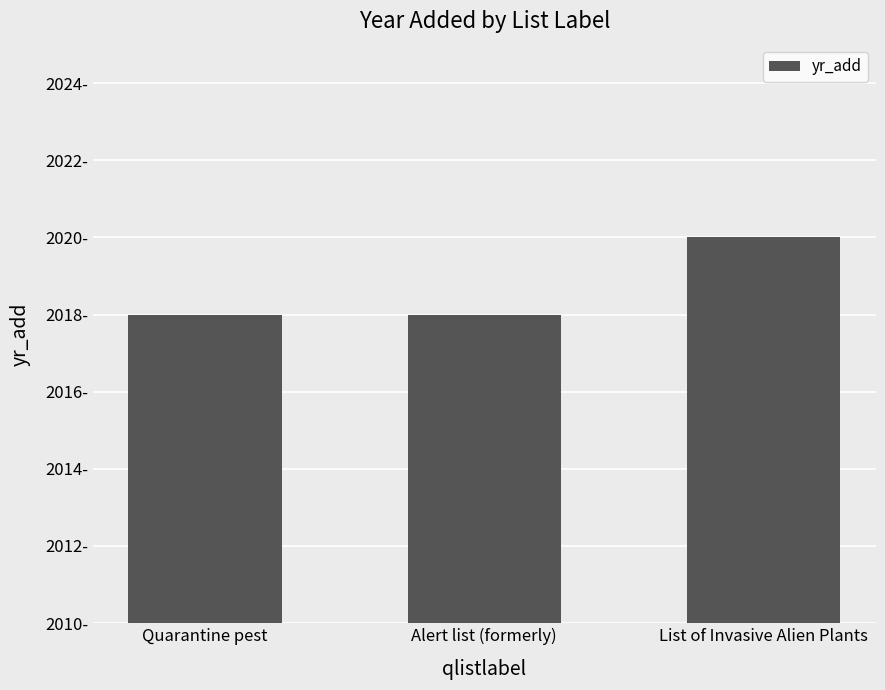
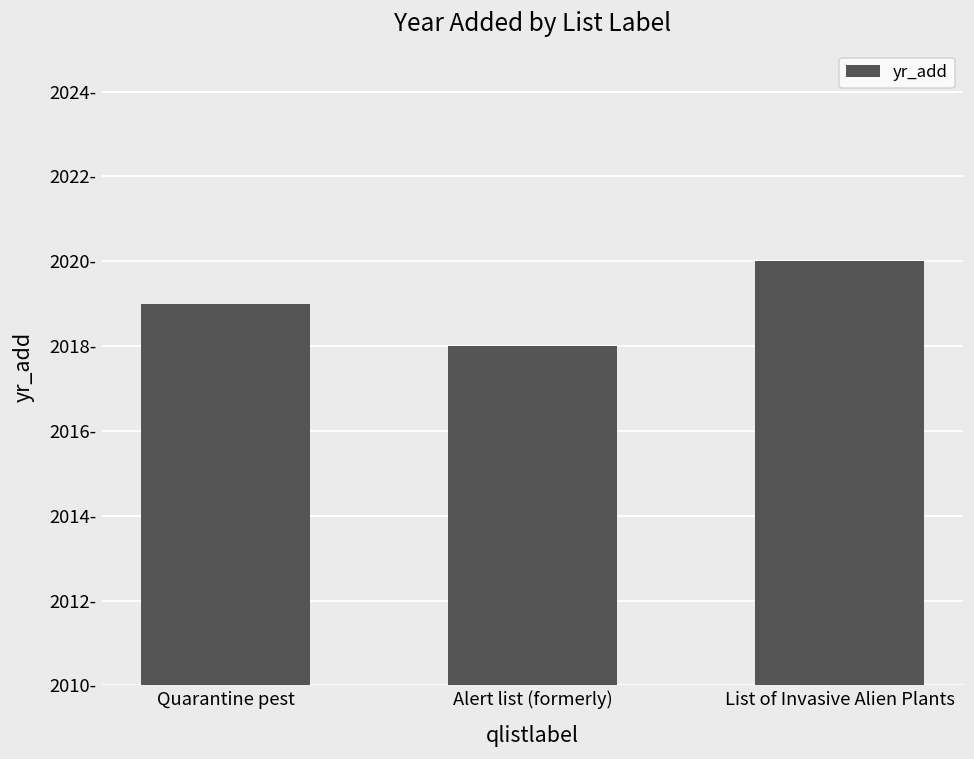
Quarantine pest: 2018- -> 2019-
